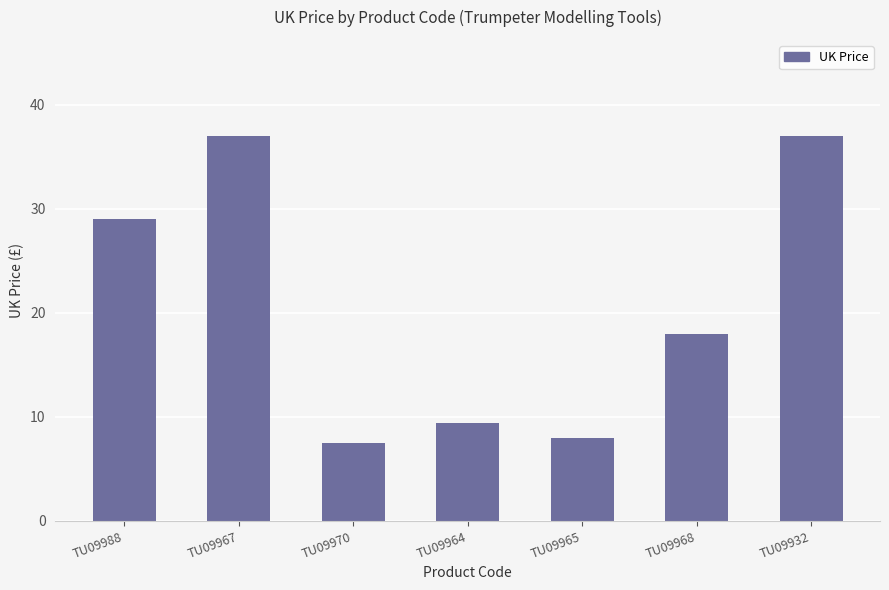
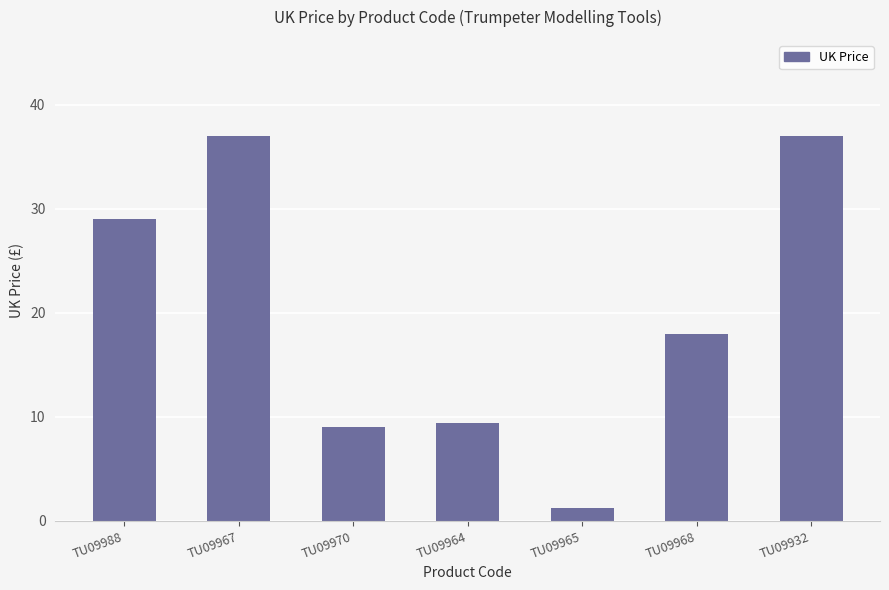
TU09970: 7.5 -> 9.0
TU09965: 8.0 -> 1.3
